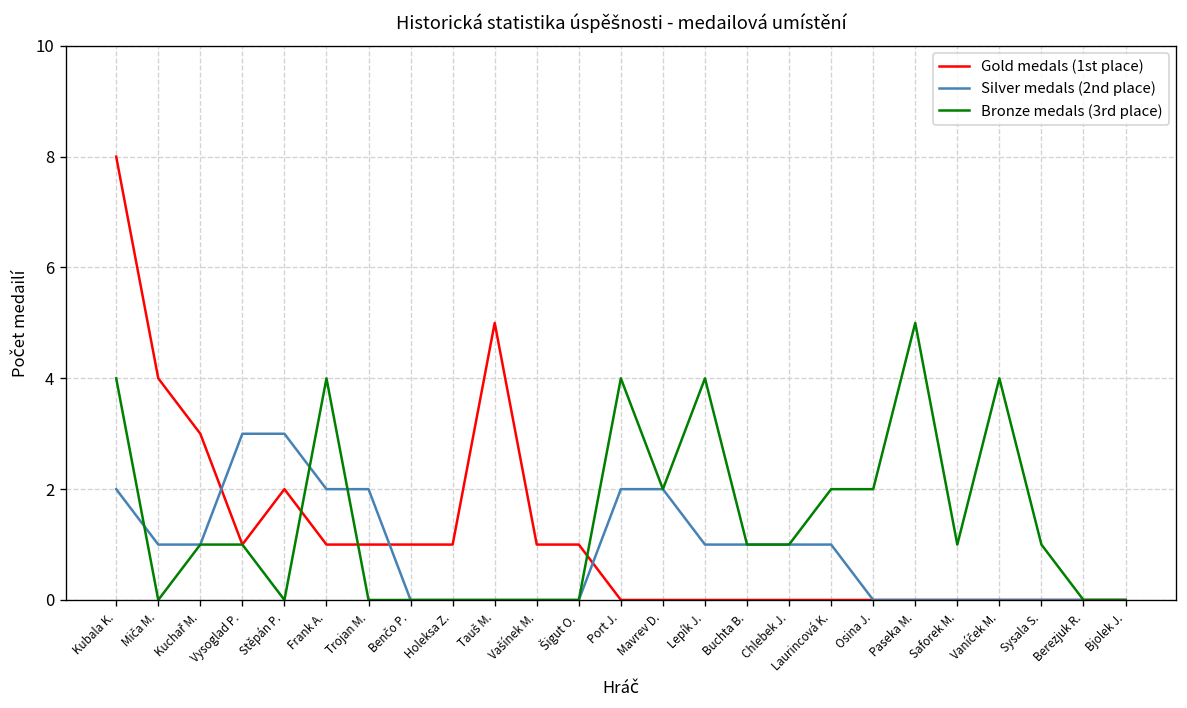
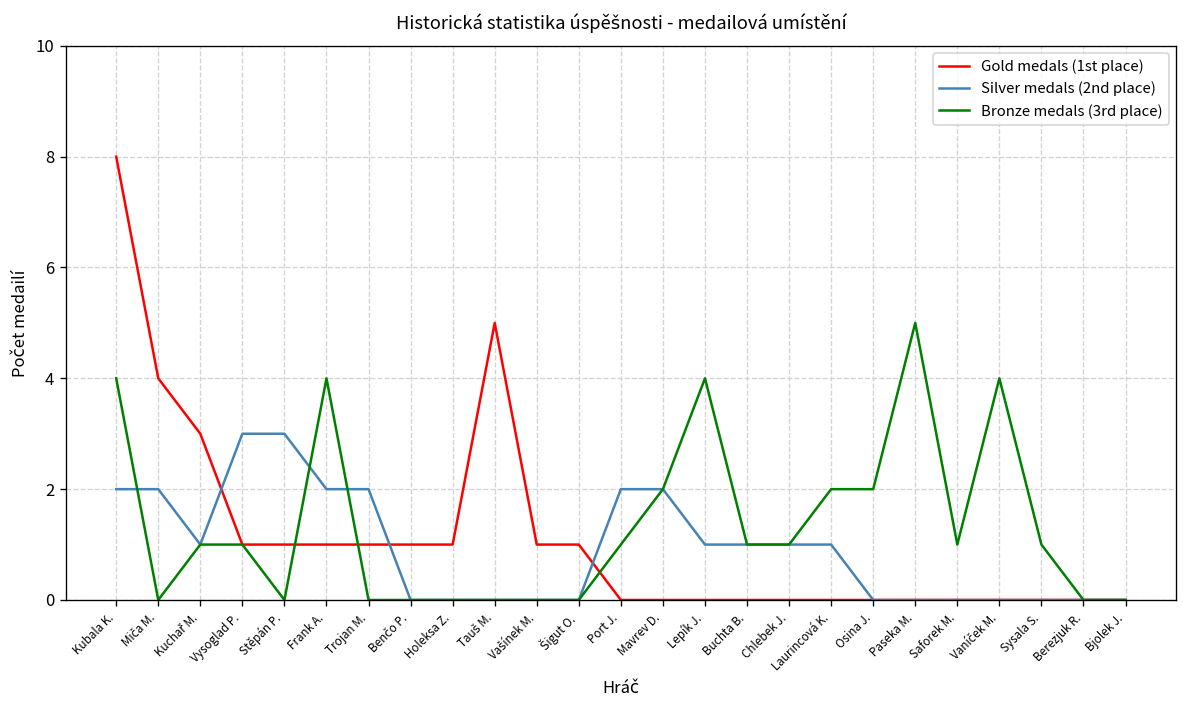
Silver medals (2nd place), Miča M.: 1 -> 2
Gold medals (1st place), Stěpán P.: 2 -> 1
Bronze medals (3rd place), Port J.: 4 -> 1
